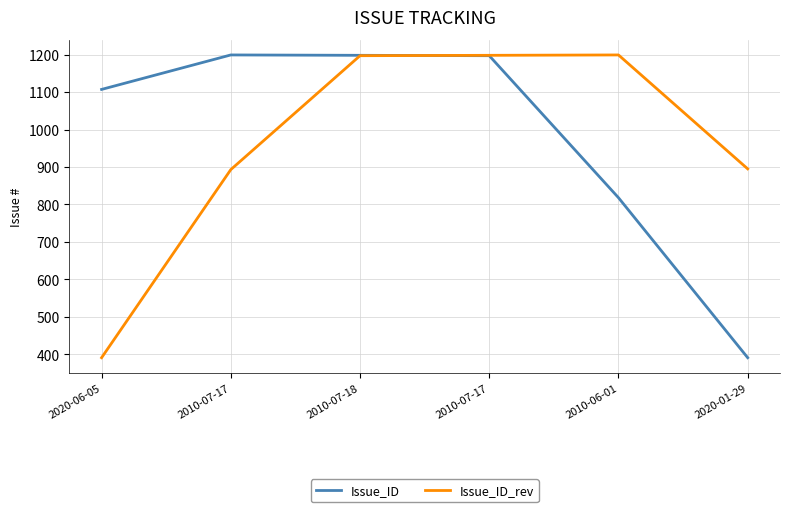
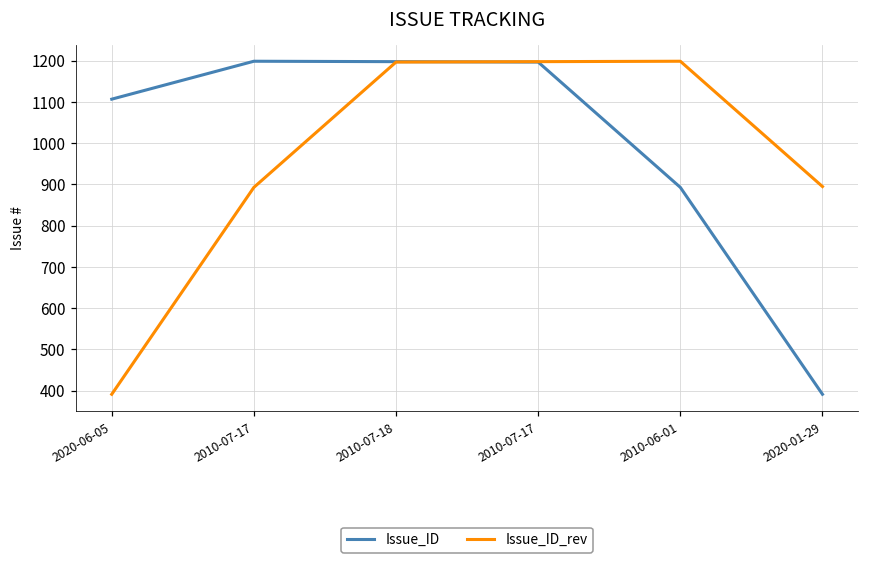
Issue_ID, 2010-06-01: 820 -> 890
